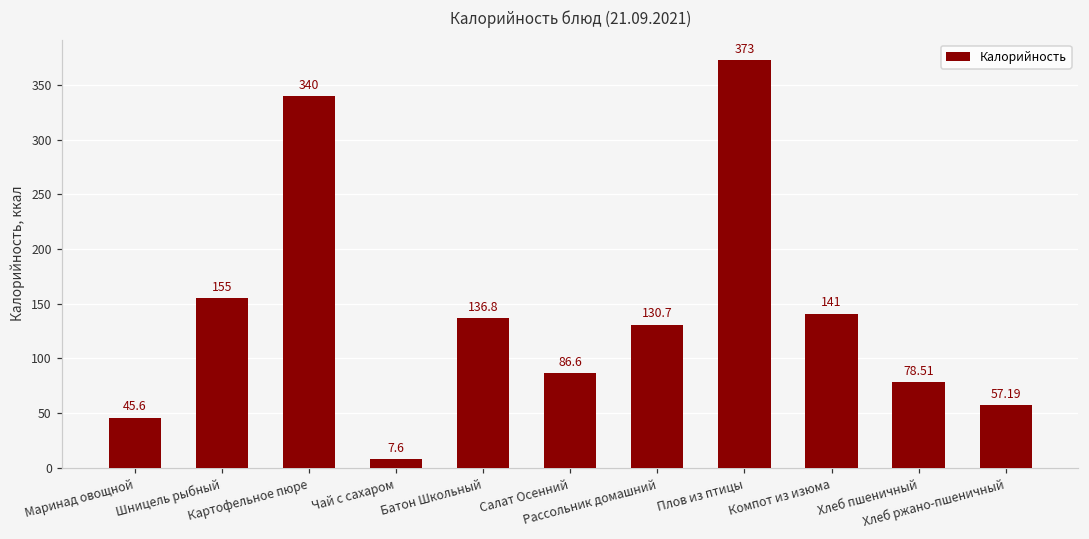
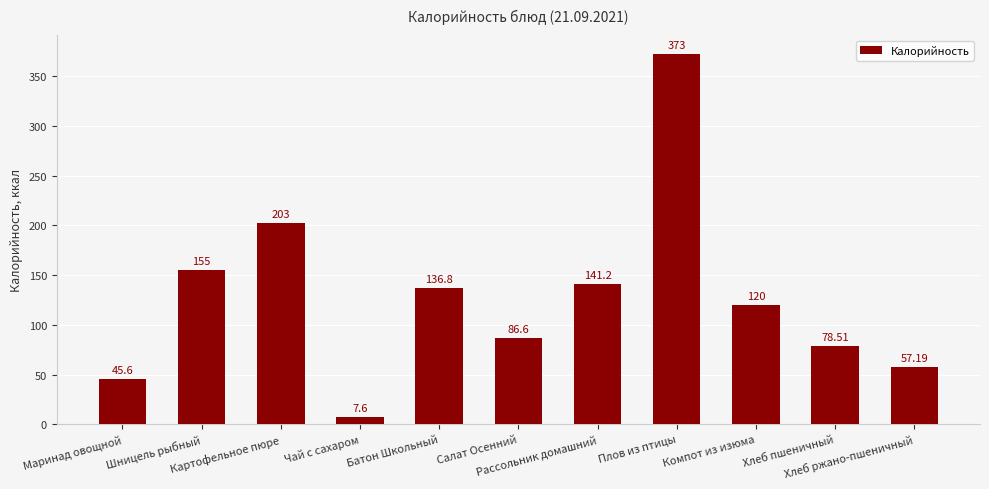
Картофельное пюре: 340 -> 203
Рассольник домашний: 130.7 -> 141.2
Компот из изюма: 141 -> 120
